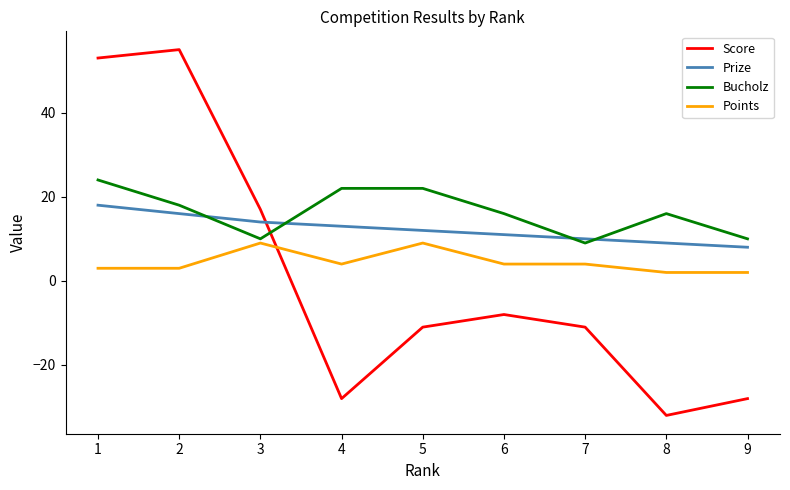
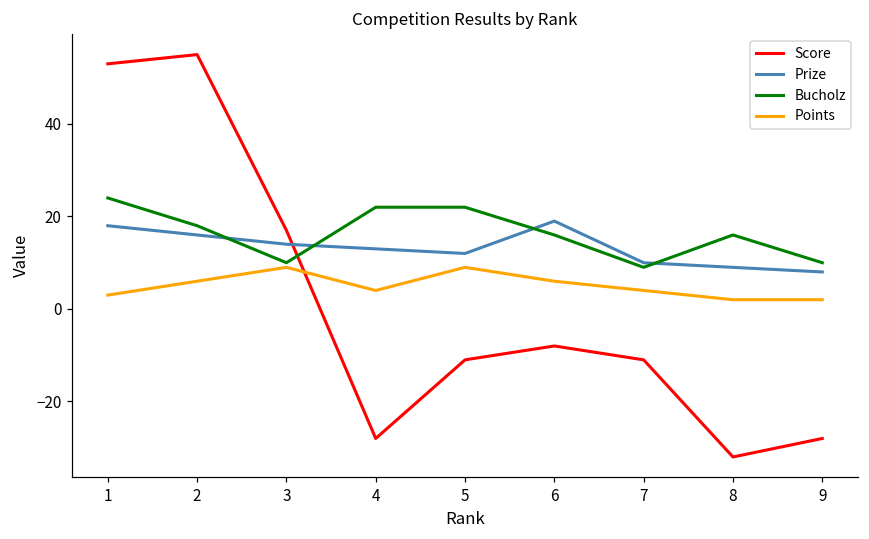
Points, 2: 3 -> 6
Prize, 6: 11 -> 19
Points, 6: 4 -> 6
